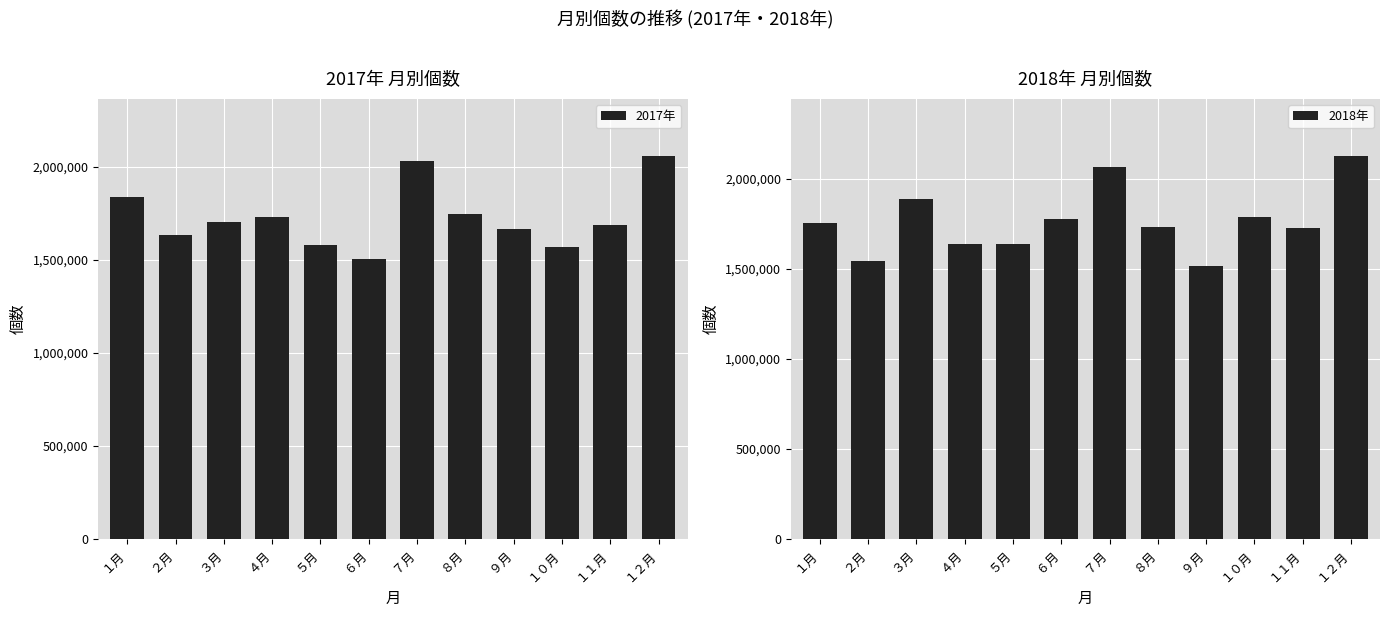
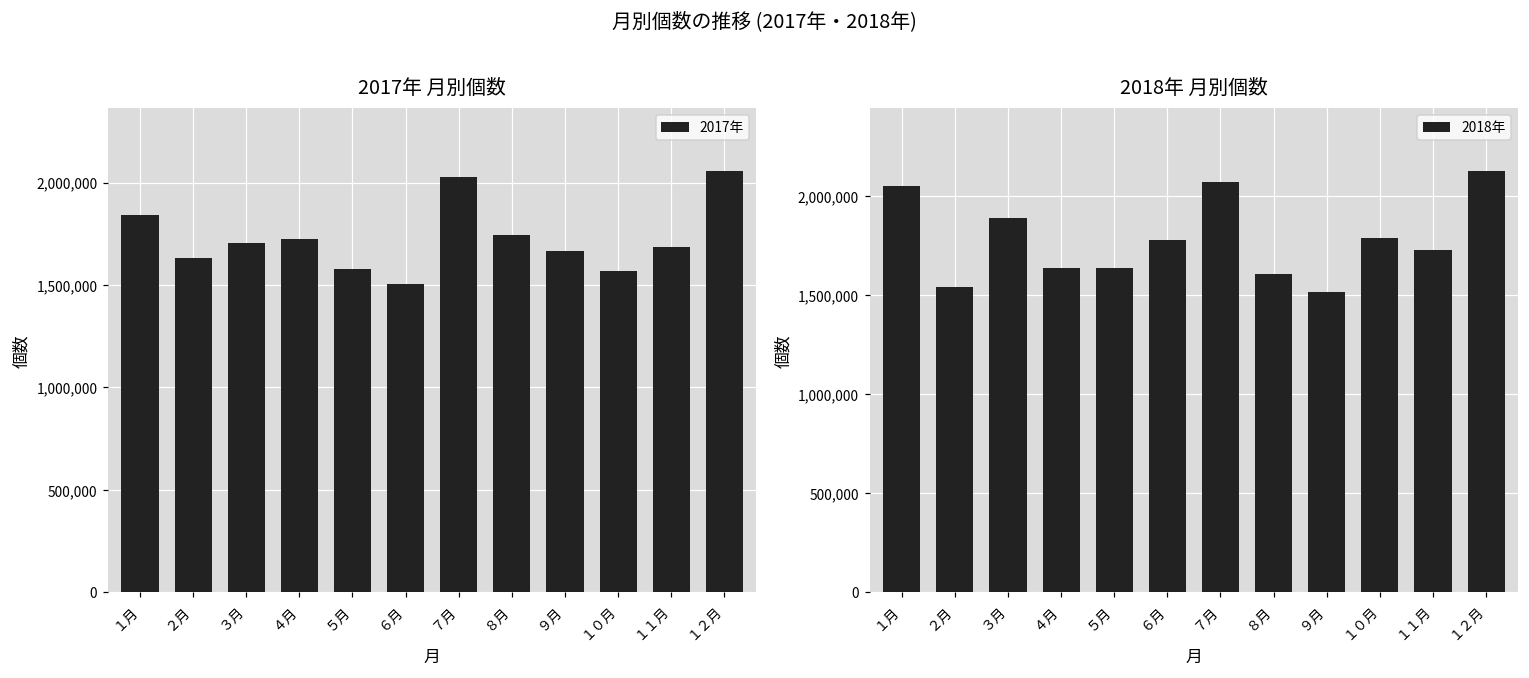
2018年 月別個数, １月: 1,760,000 -> 2,050,000
2018年 月別個数, ８月: 1,730,000 -> 1,610,000
